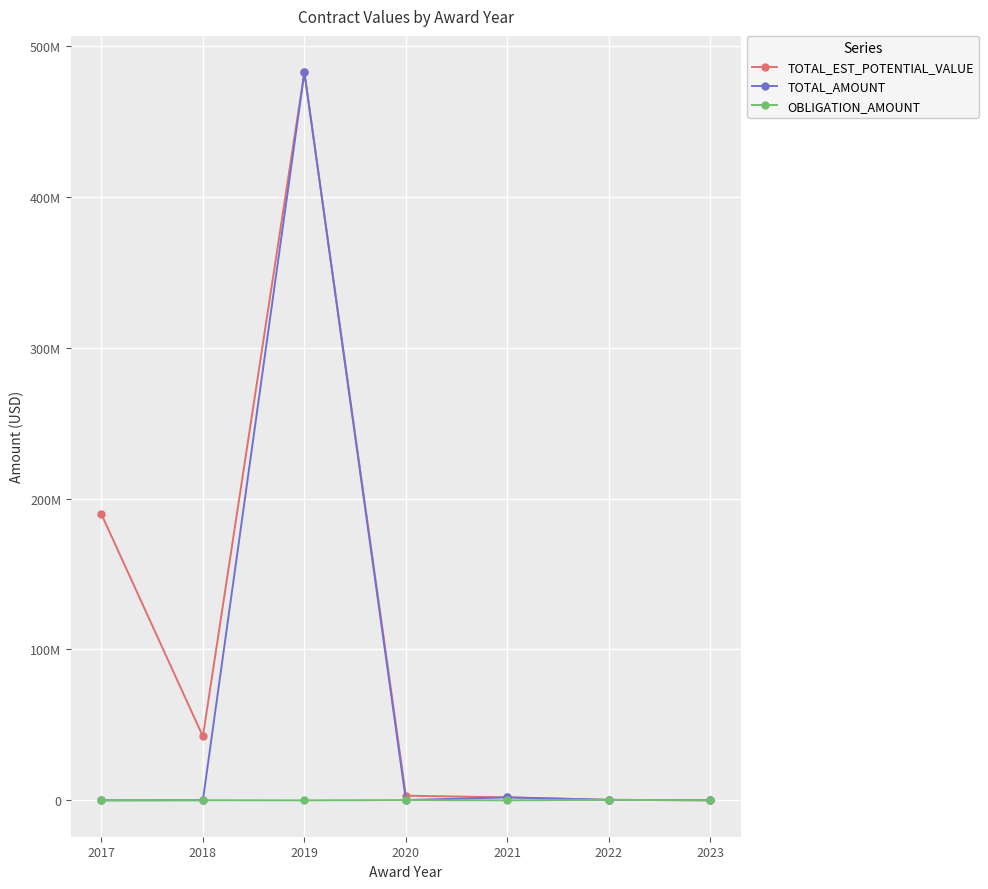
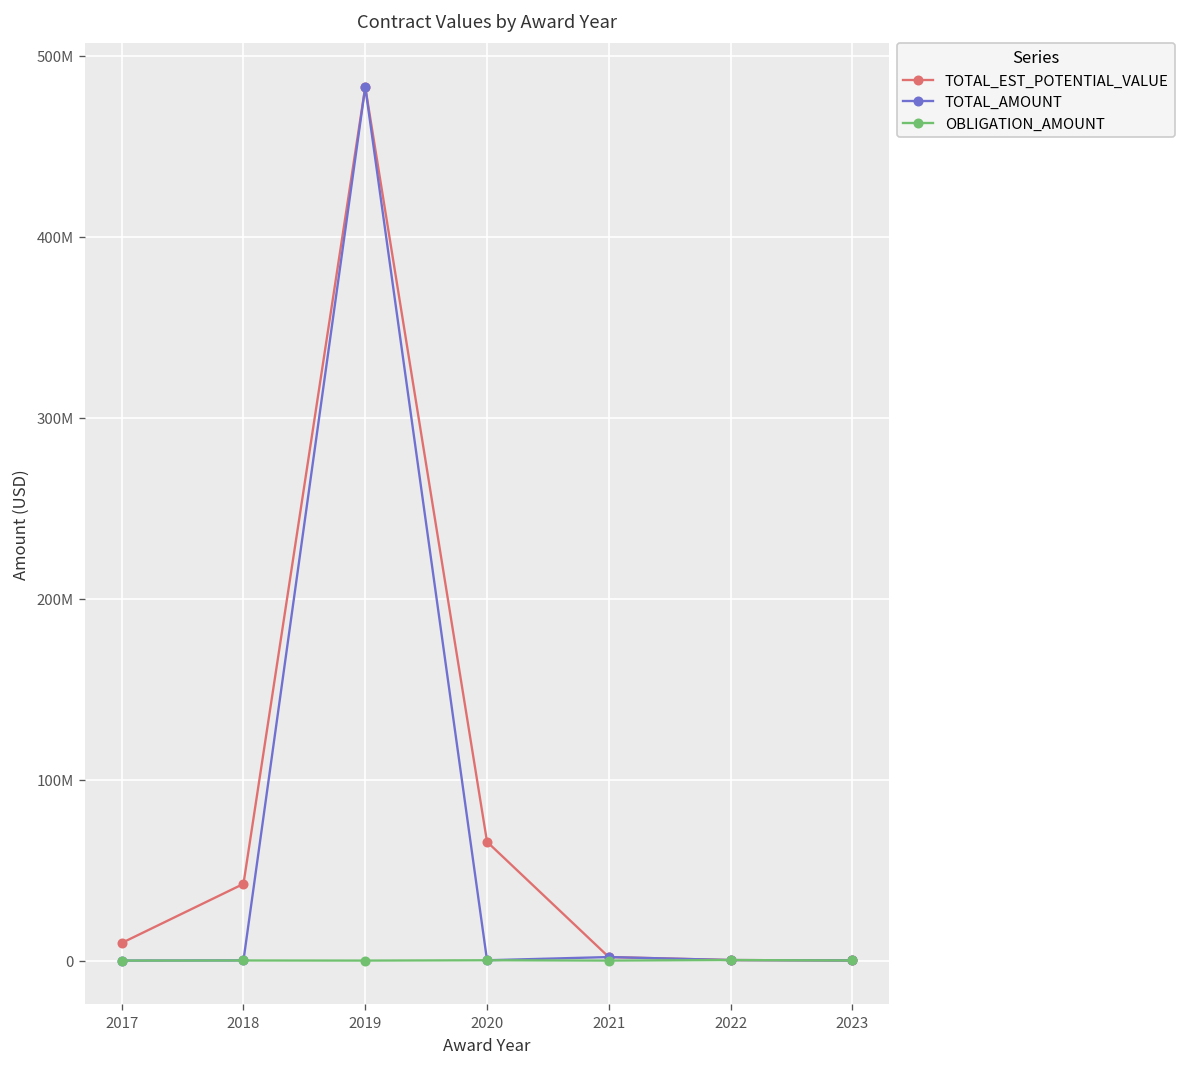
TOTAL_EST_POTENTIAL_VALUE, 2017: 190000000 -> 10000000
TOTAL_EST_POTENTIAL_VALUE, 2020: 3000000 -> 66000000
